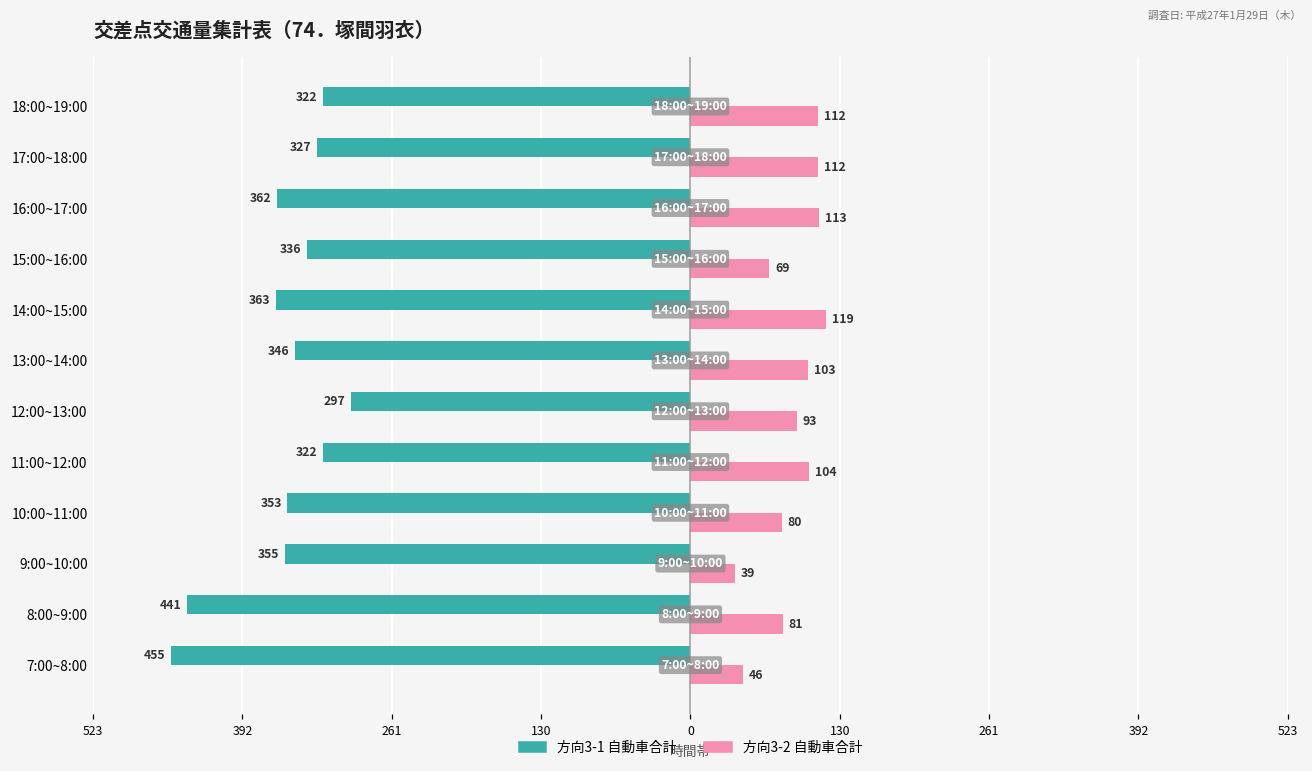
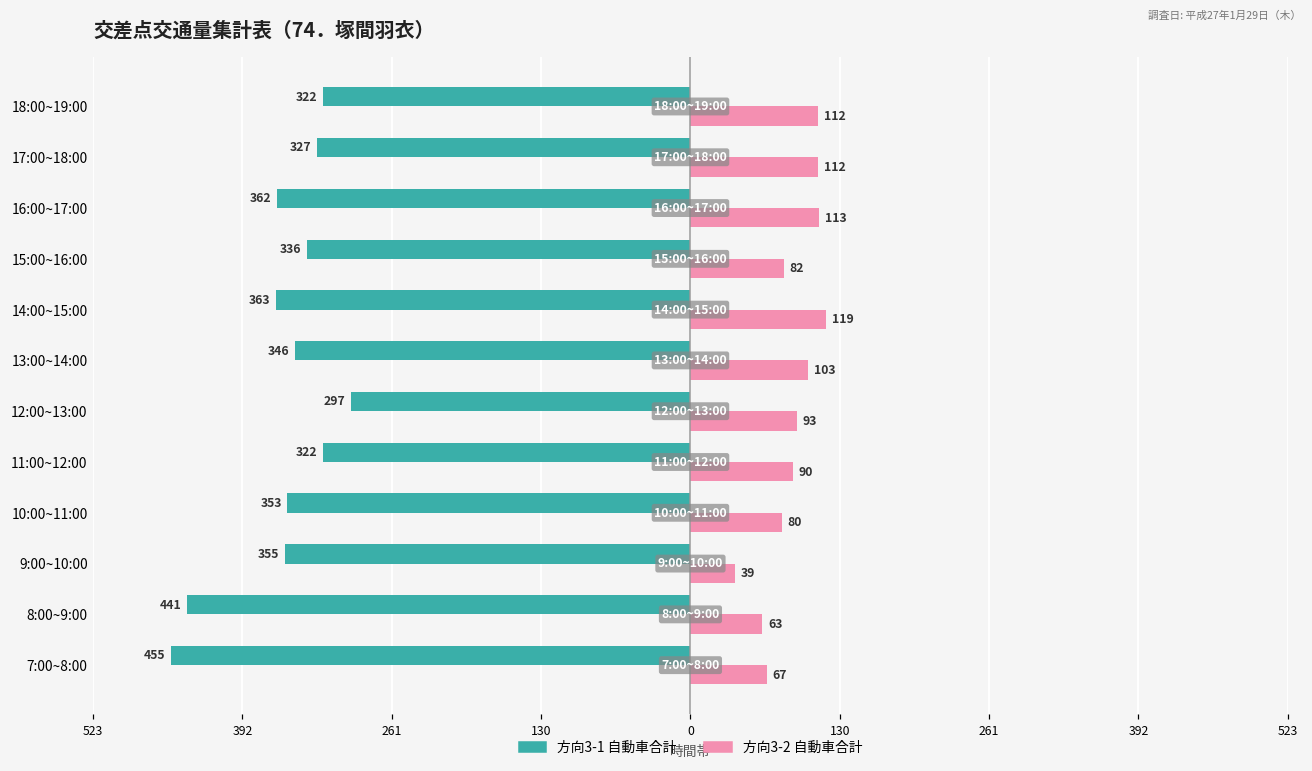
方向3-2 自動車合計, 15:00~16:00: 69 -> 82
方向3-2 自動車合計, 11:00~12:00: 104 -> 90
方向3-2 自動車合計, 8:00~9:00: 81 -> 63
方向3-2 自動車合計, 7:00~8:00: 46 -> 67
